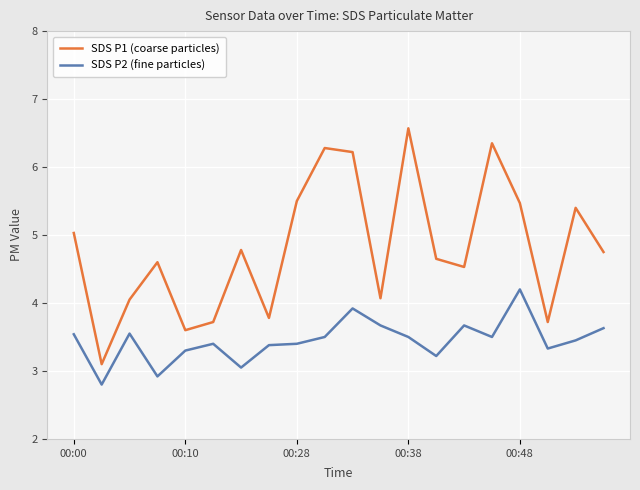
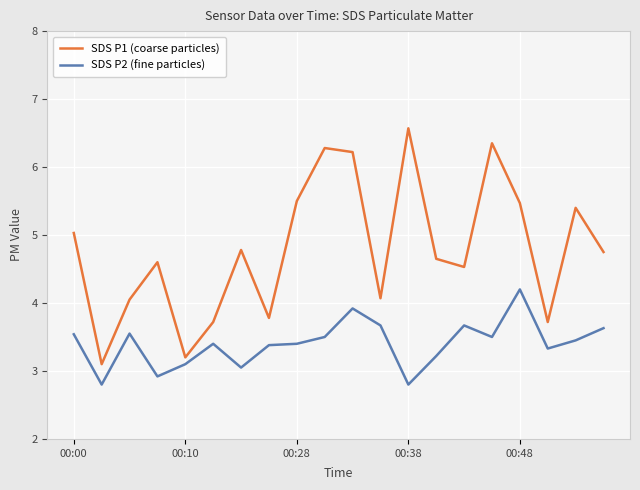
SDS P1 (coarse particles), 00:10: 3.6 -> 3.2
SDS P2 (fine particles), 00:10: 3.3 -> 3.1
SDS P2 (fine particles), 00:38: 3.5 -> 2.8
